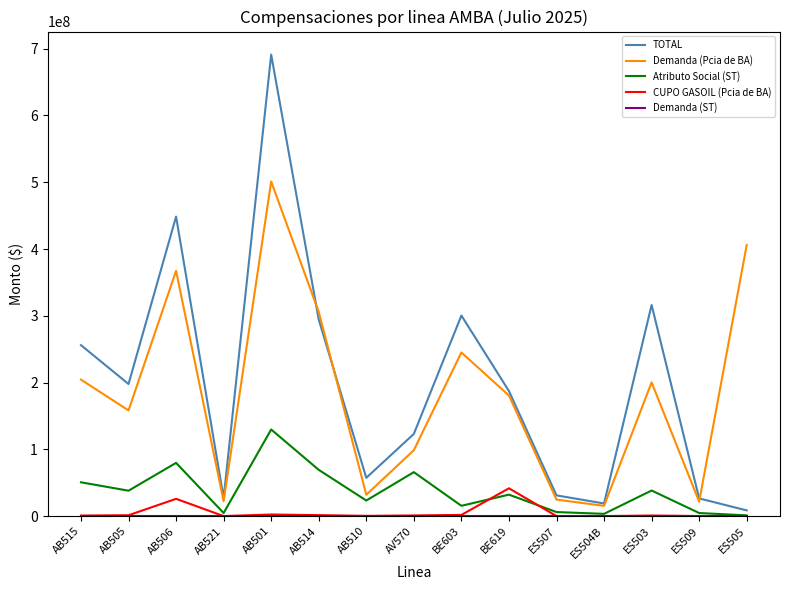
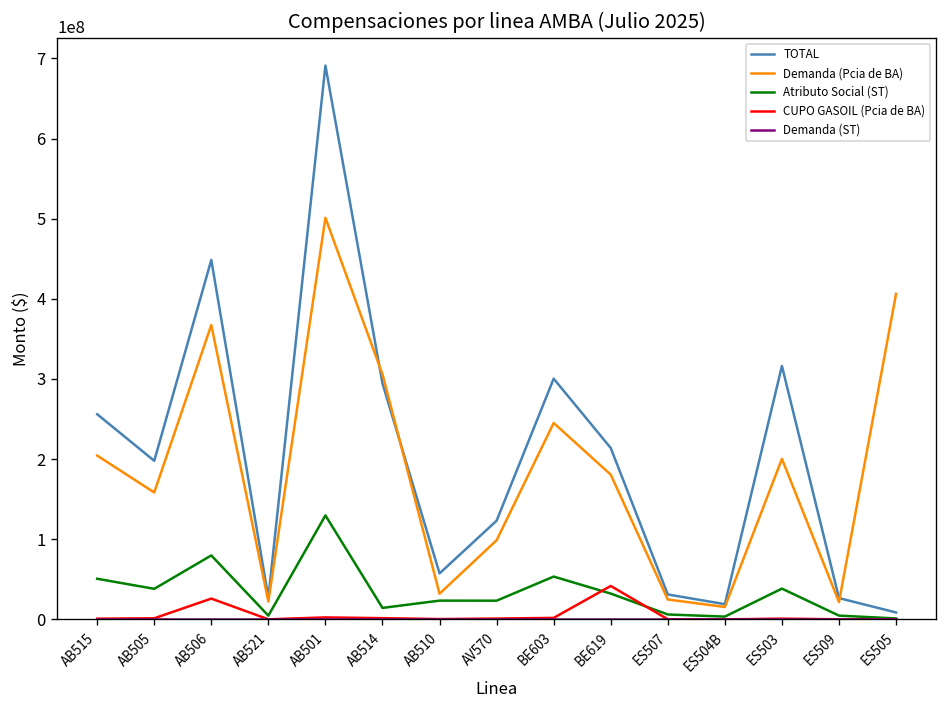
Atributo Social (ST), AB514: 70000000 -> 10000000
Atributo Social (ST), AV570: 70000000 -> 20000000
Atributo Social (ST), BE603: 20000000 -> 50000000
TOTAL, BE619: 190000000 -> 210000000
